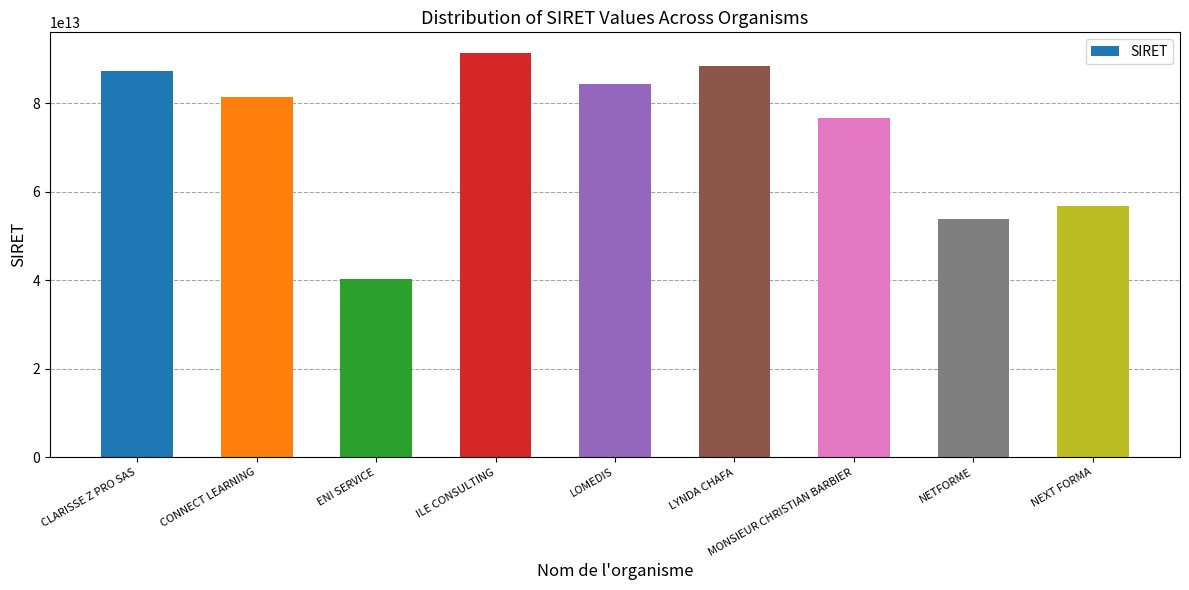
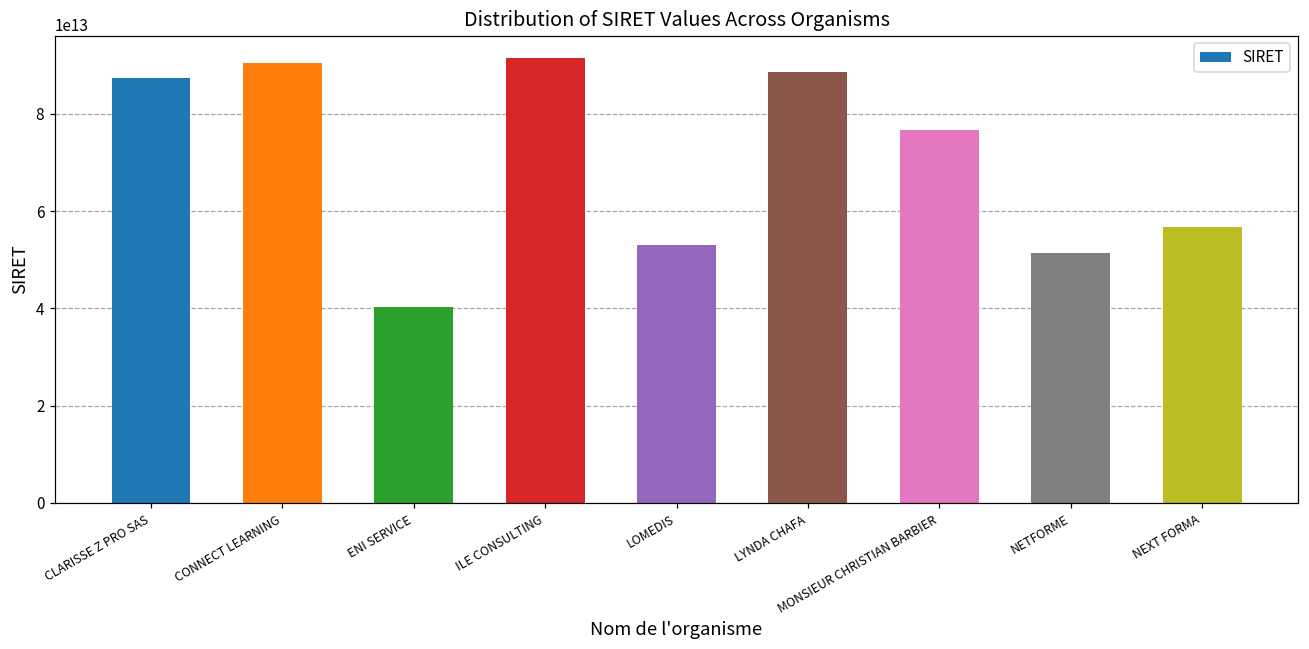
CONNECT LEARNING: 81000000000000 -> 90000000000000
LOMEDIS: 84000000000000 -> 53000000000000
NETFORME: 54000000000000 -> 51000000000000
